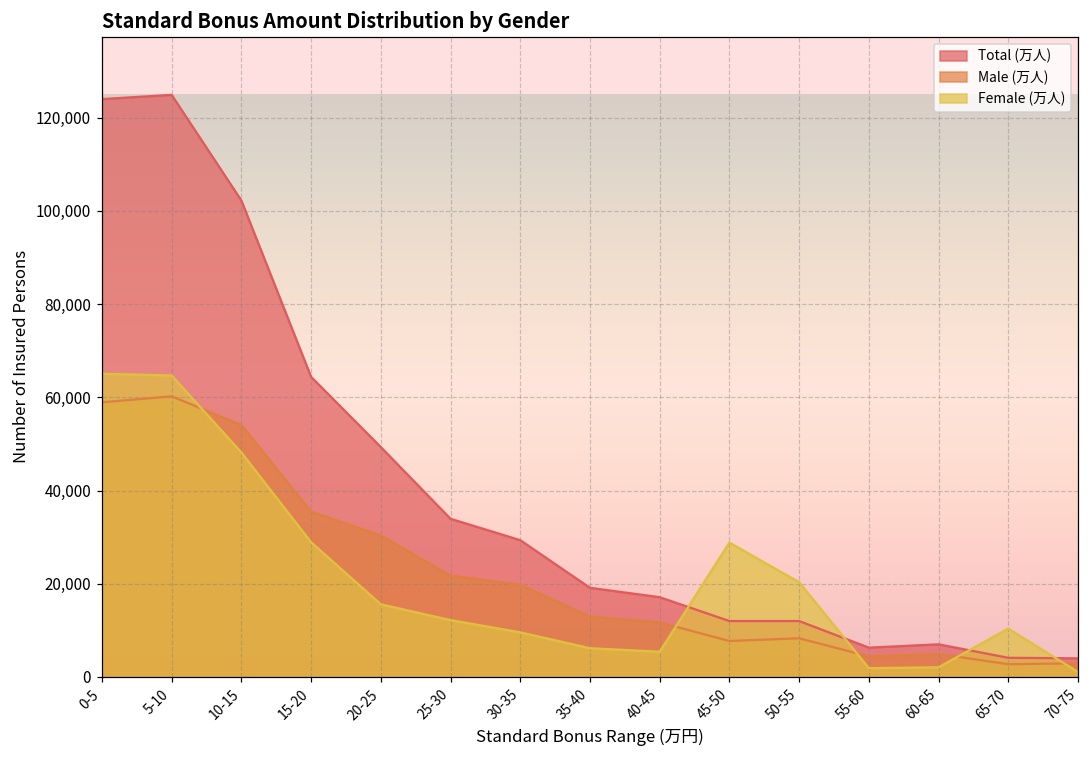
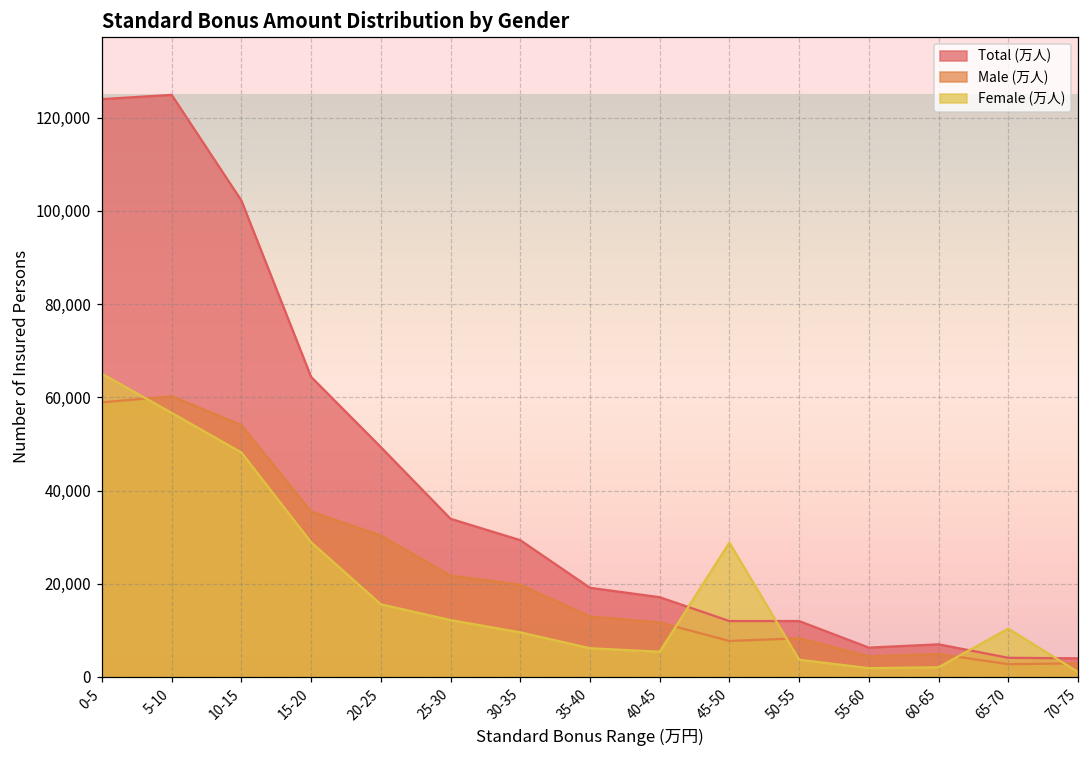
Female (万人), 5-10: 65,000 -> 57,000
Female (万人), 50-55: 20,000 -> 4,000
